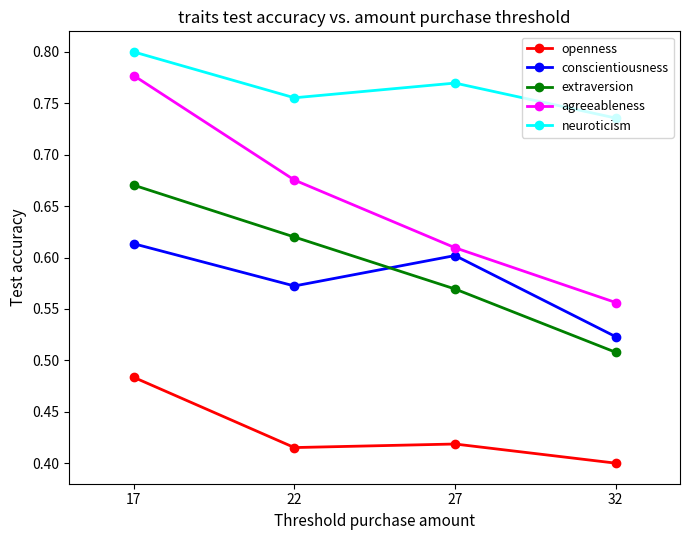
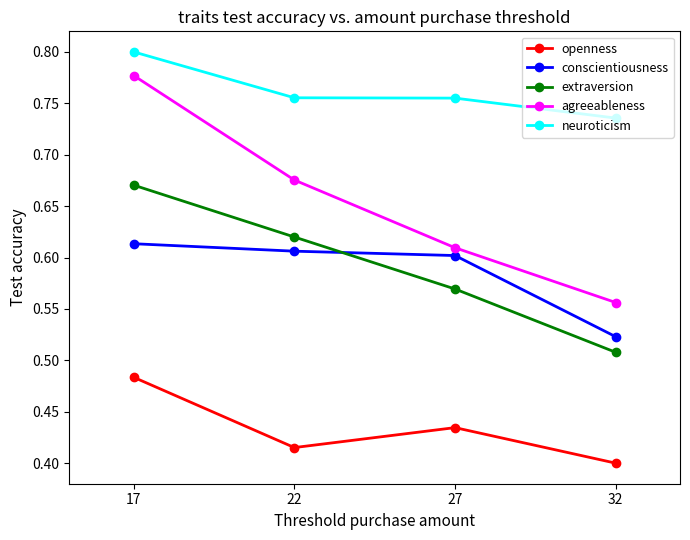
conscientiousness, 22: 0.572 -> 0.606
openness, 27: 0.419 -> 0.435
neuroticism, 27: 0.770 -> 0.755
